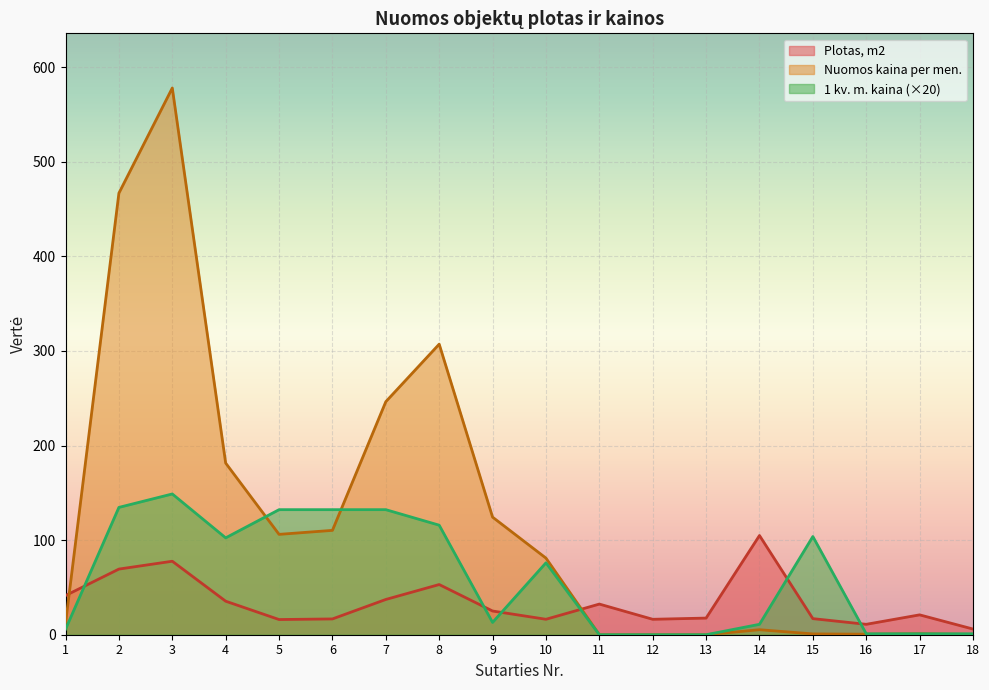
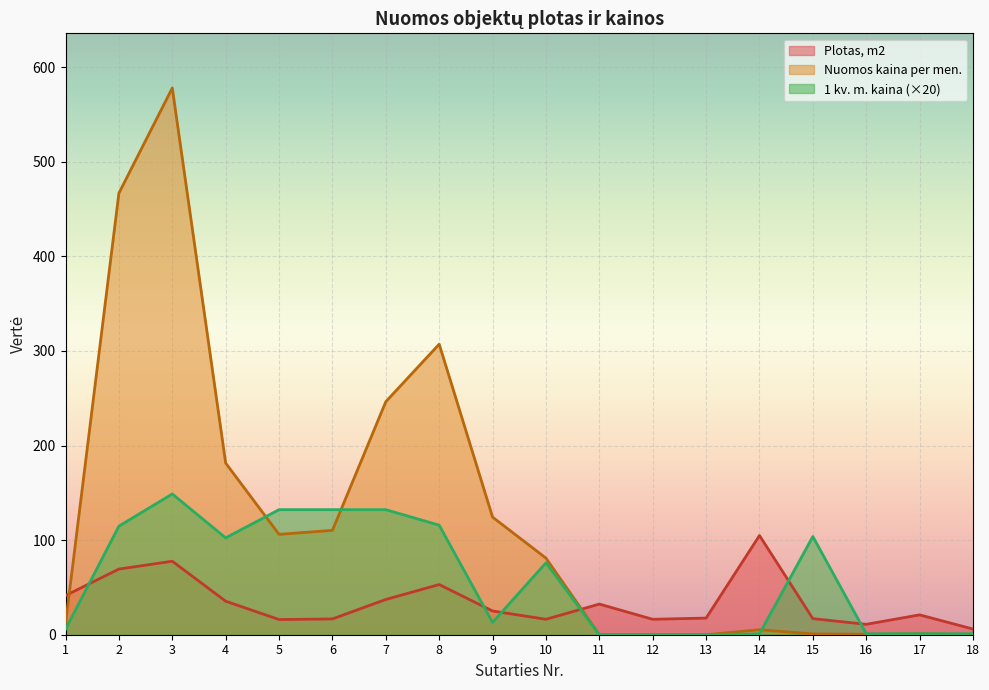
1 kv. m. kaina (×20), 2: 130 -> 110
1 kv. m. kaina (×20), 14: 10 -> 0
